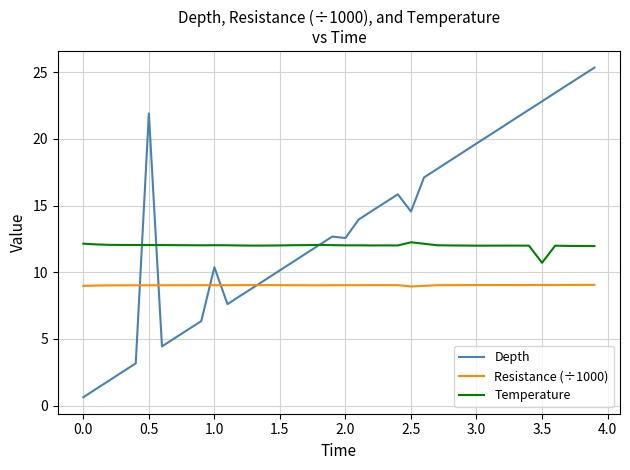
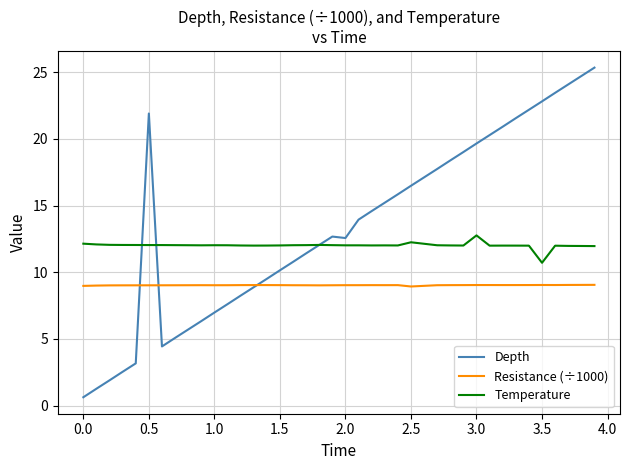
Depth, 1.0: 10.4 -> 7.0
Depth, 2.5: 14.6 -> 16.5
Temperature, 3.0: 12.0 -> 12.8
